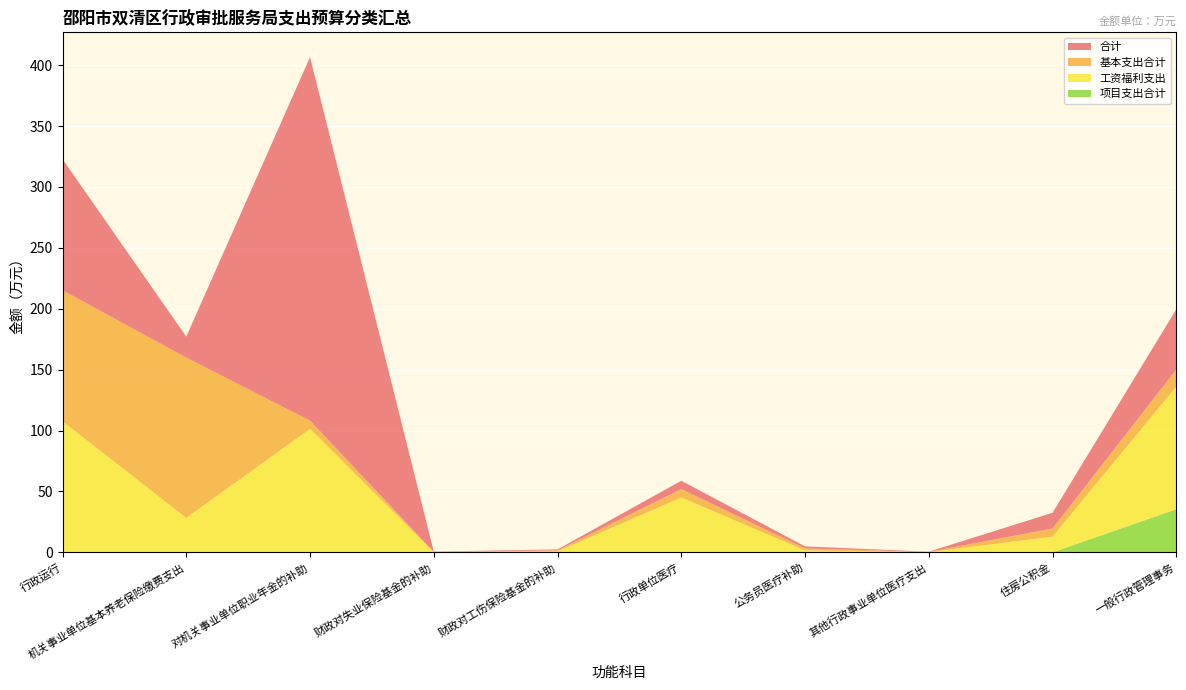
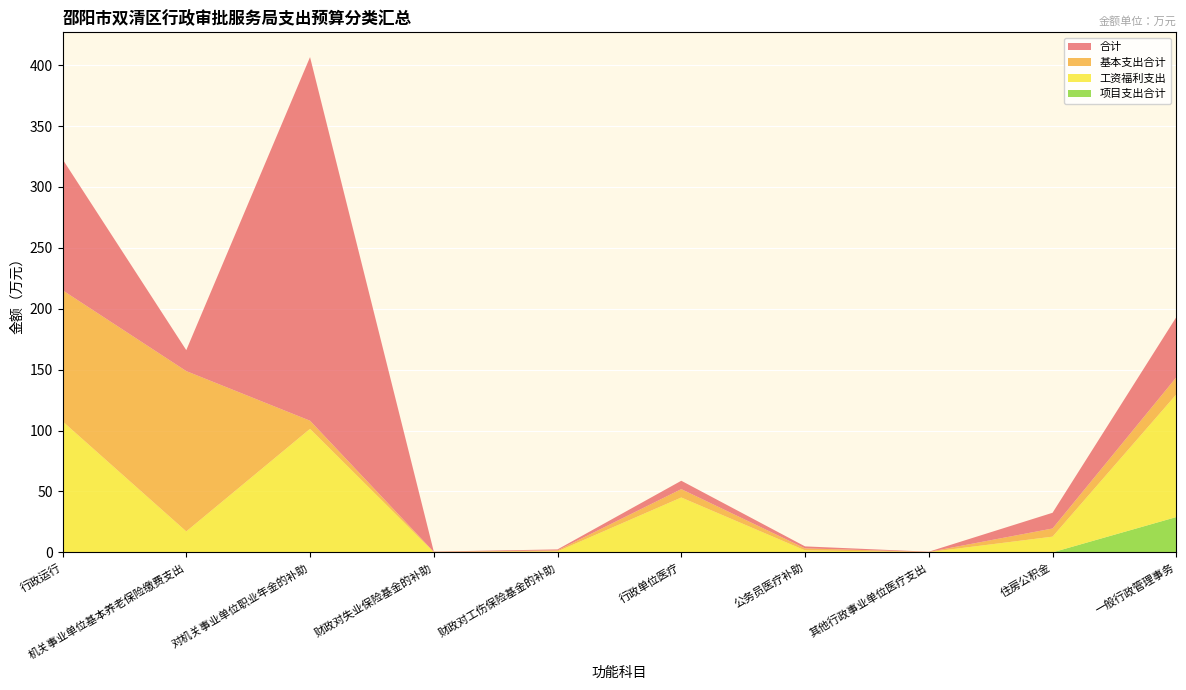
工资福利支出, 机关事业单位基本养老保险缴费支出: 28 -> 17
项目支出合计, 一般行政管理事务: 35 -> 29
